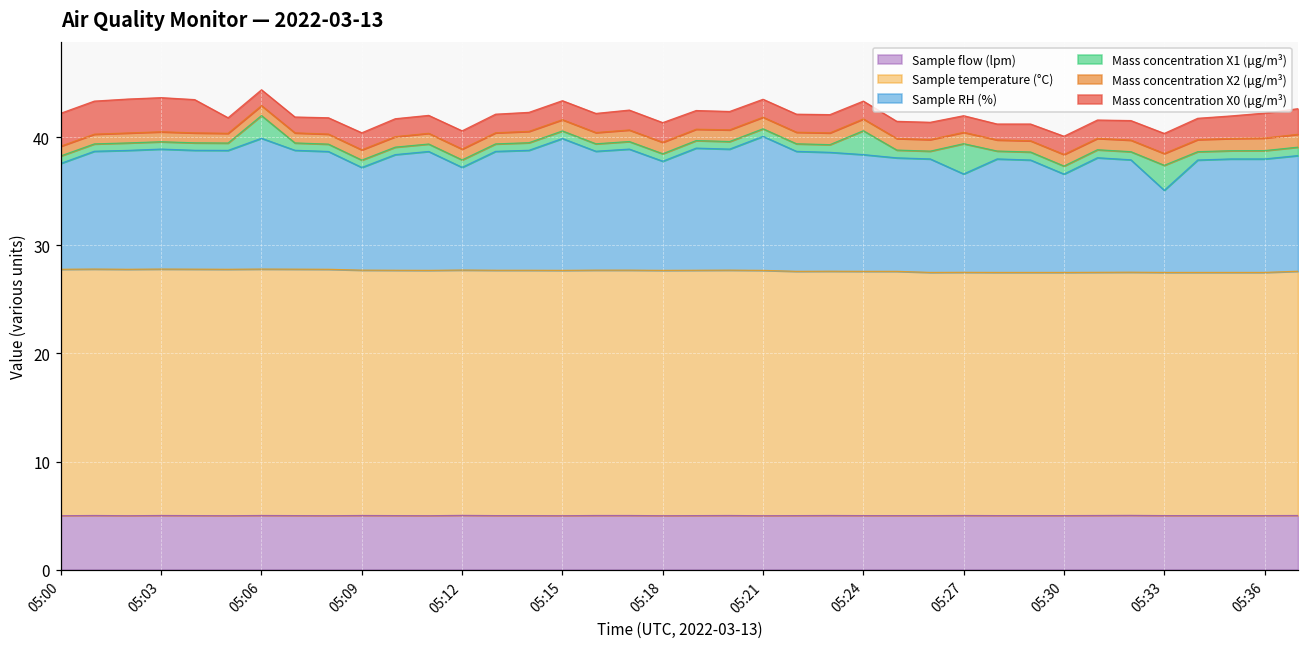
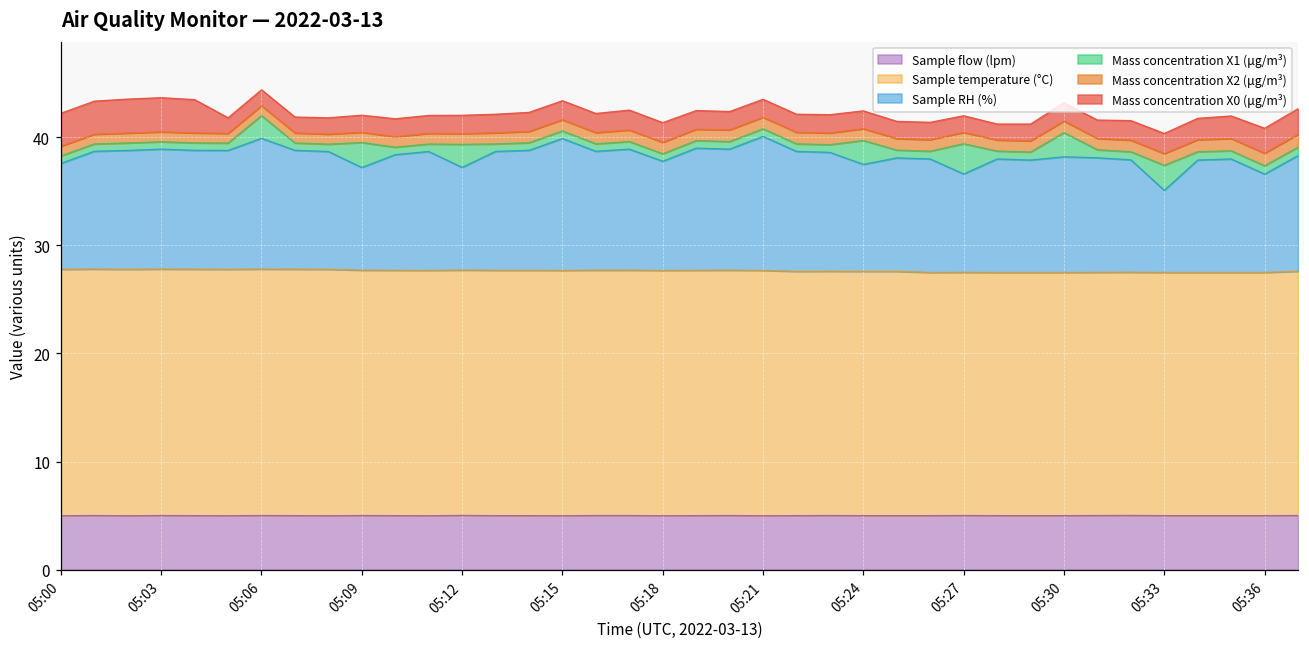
Mass concentration X1 (μg/m³), 05:09: 1 -> 2
Mass concentration X1 (μg/m³), 05:12: 1 -> 2
Sample RH (%), 05:24: 11 -> 10
Sample RH (%), 05:30: 9 -> 11
Mass concentration X1 (μg/m³), 05:30: 1 -> 2
Sample RH (%), 05:36: 11 -> 9
